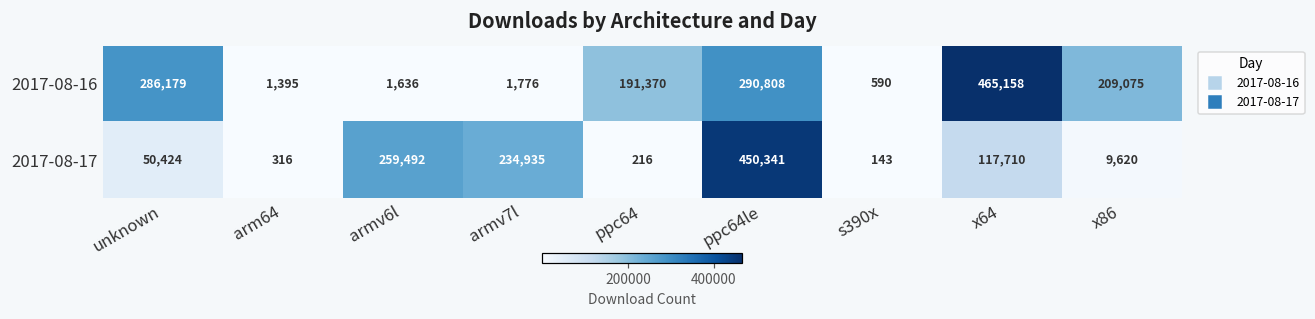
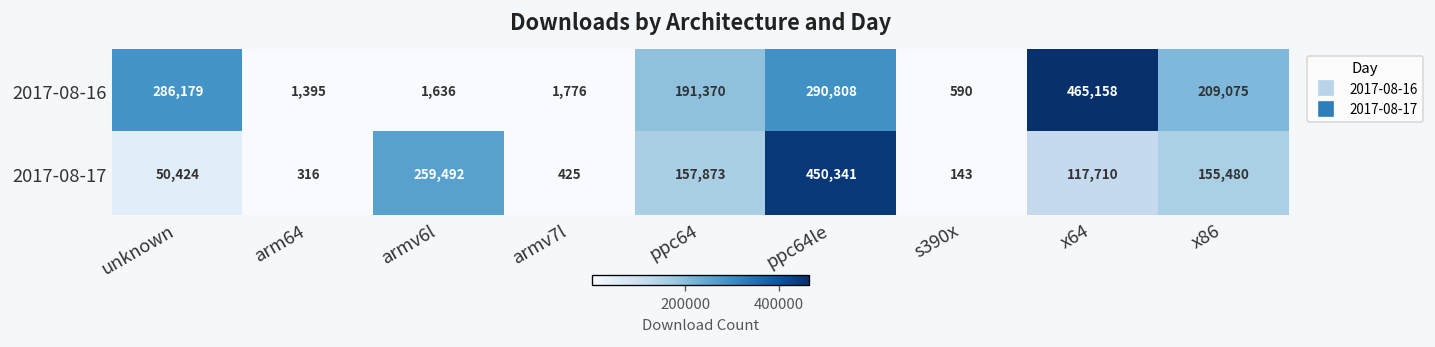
2017-08-17, armv7l: 234,935 -> 425
2017-08-17, ppc64: 216 -> 157,873
2017-08-17, x86: 9,620 -> 155,480
